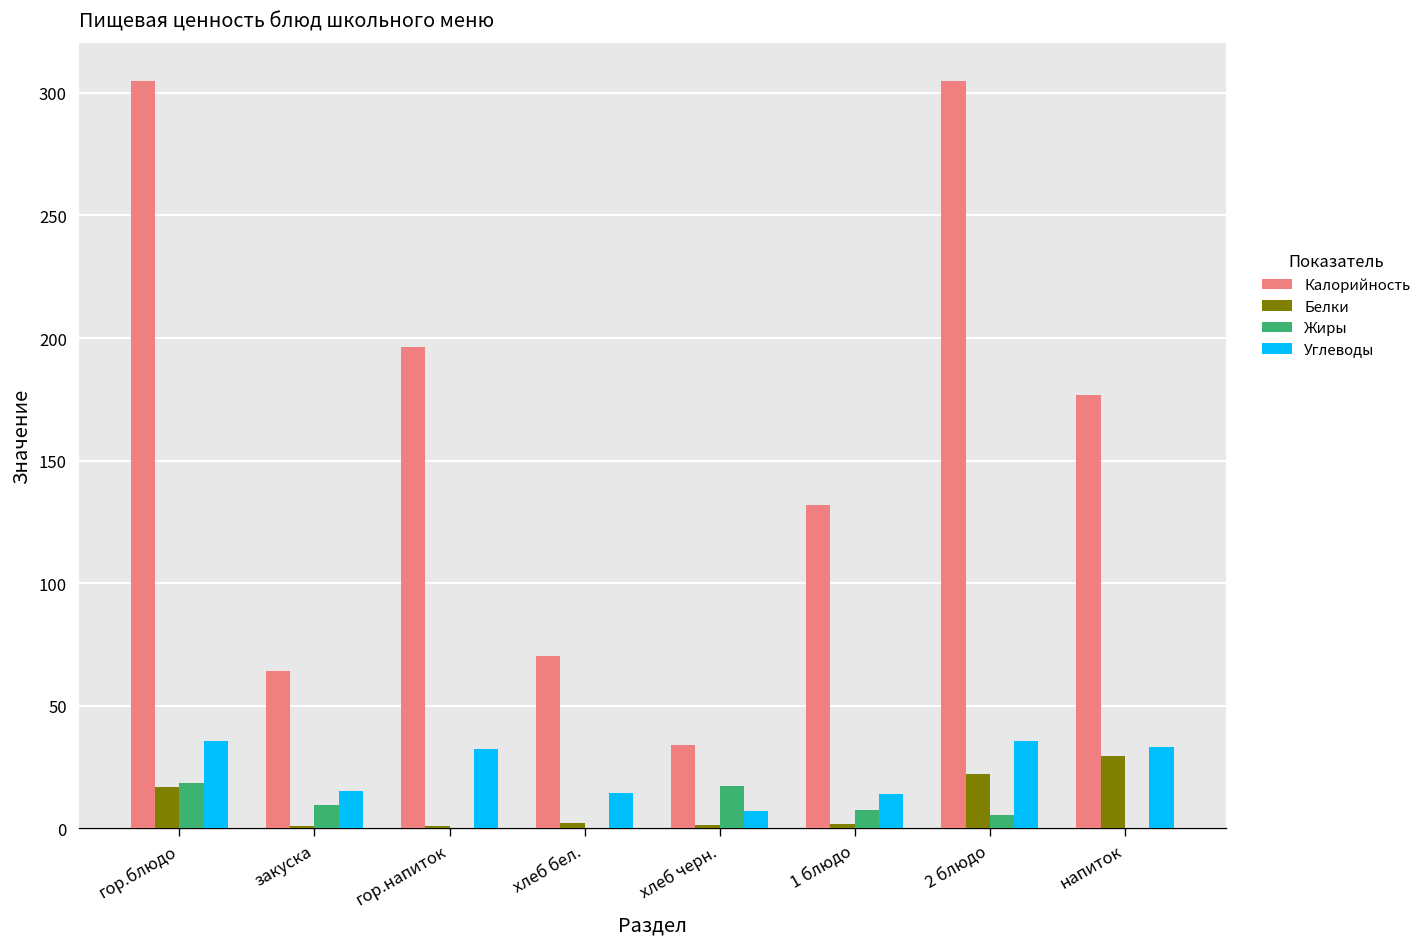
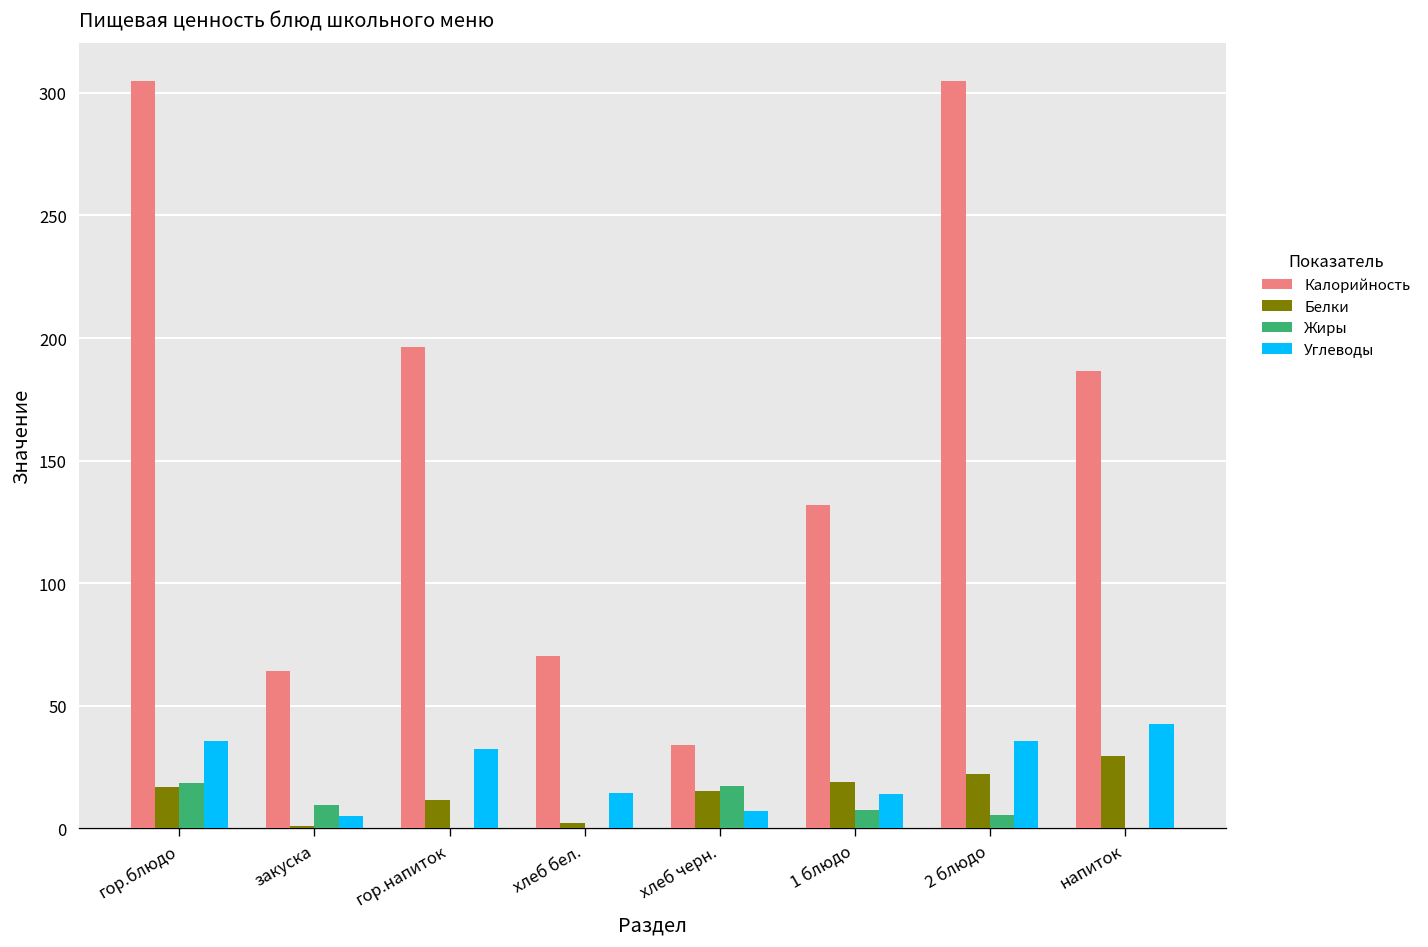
Углеводы, закуска: 15 -> 5
Белки, гор.напиток: 1 -> 12
Белки, хлеб черн.: 1 -> 15
Белки, 1 блюдо: 2 -> 19
Калорийность, напиток: 177 -> 186
Углеводы, напиток: 33 -> 43
